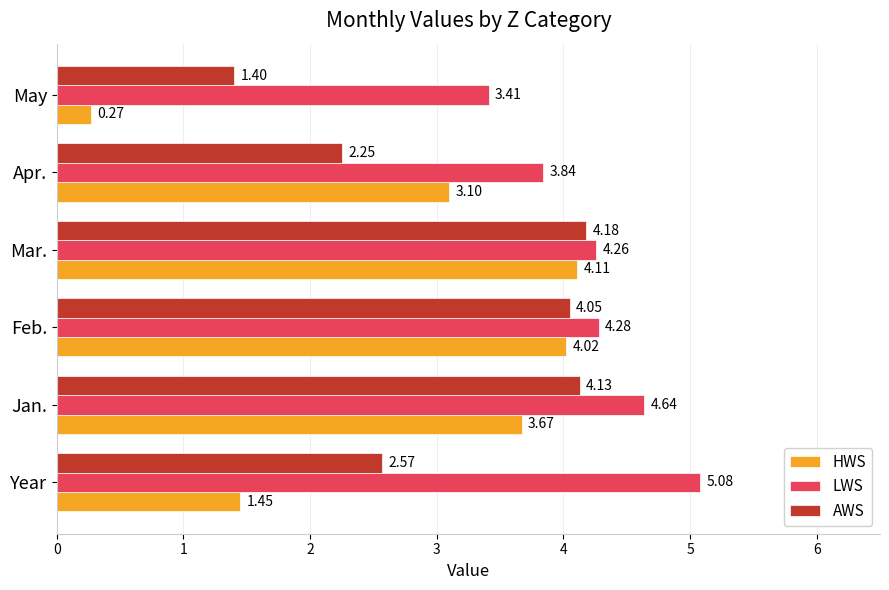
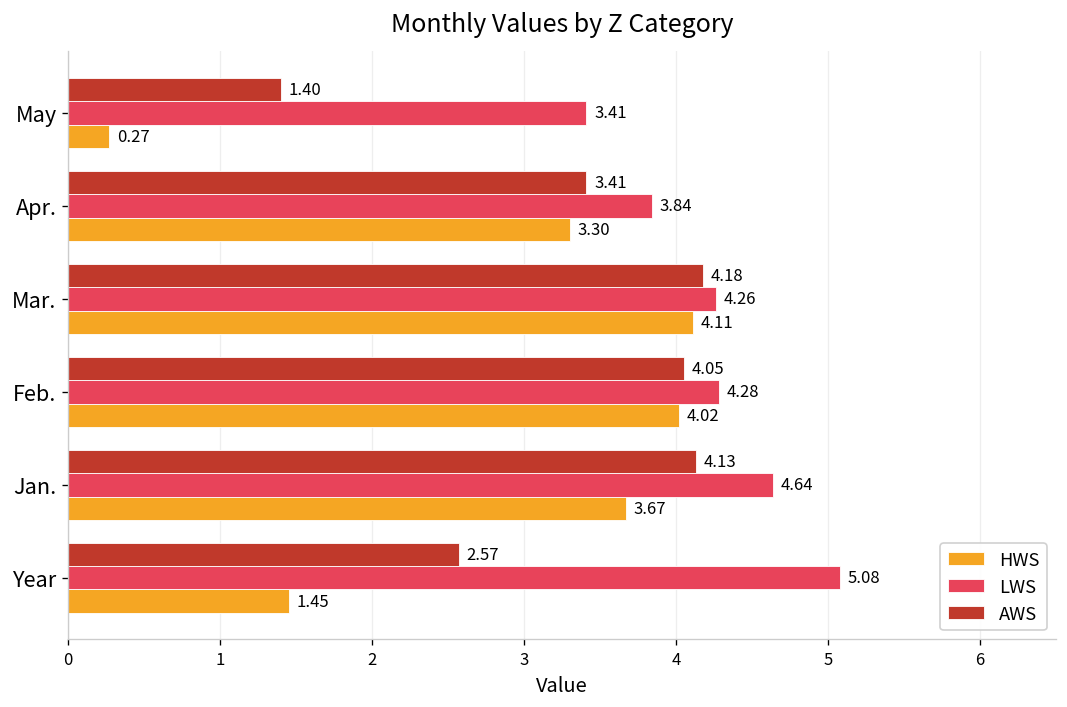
AWS, Apr.: 2.25 -> 3.41
HWS, Apr.: 3.10 -> 3.30
